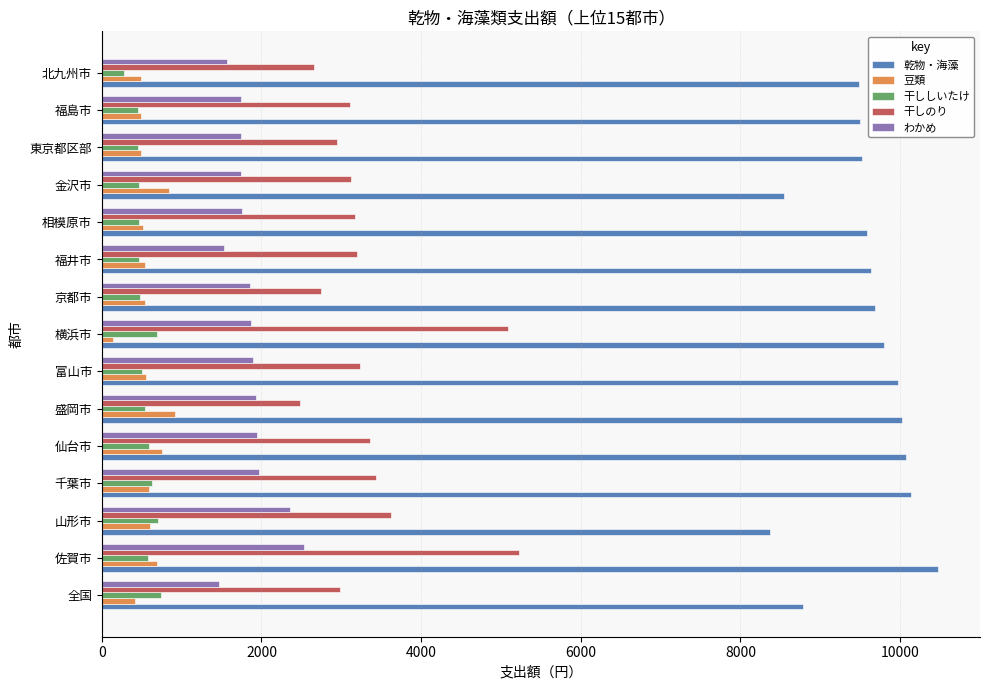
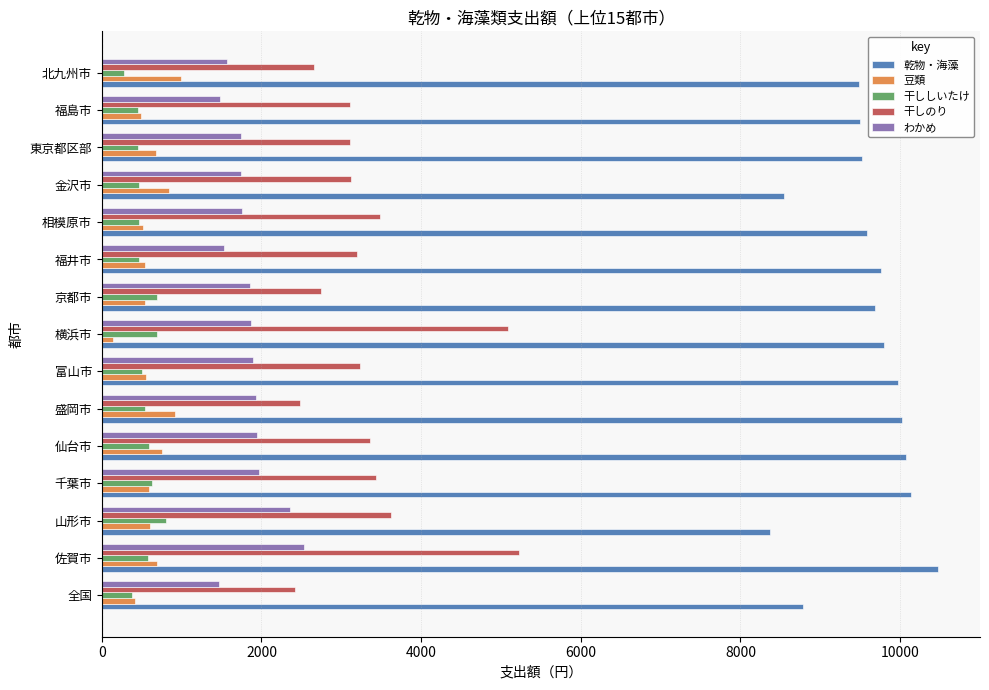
豆類, 北九州市: 500 -> 1000
わかめ, 福島市: 1700 -> 1500
干しのり, 東京都区部: 2900 -> 3100
豆類, 東京都区部: 500 -> 700
干しのり, 相模原市: 3200 -> 3500
乾物・海藻, 福井市: 9600 -> 9800
干ししいたけ, 京都市: 500 -> 700
干ししいたけ, 山形市: 700 -> 800
干しのり, 全国: 3000 -> 2400
干ししいたけ, 全国: 700 -> 400
